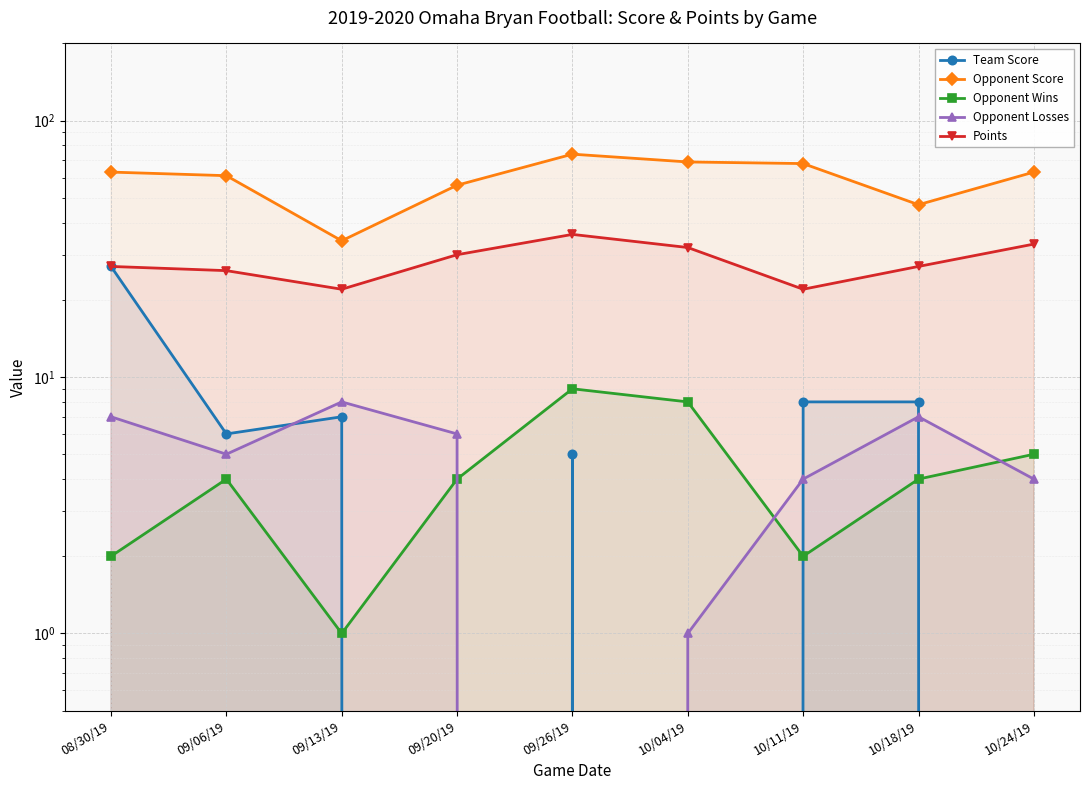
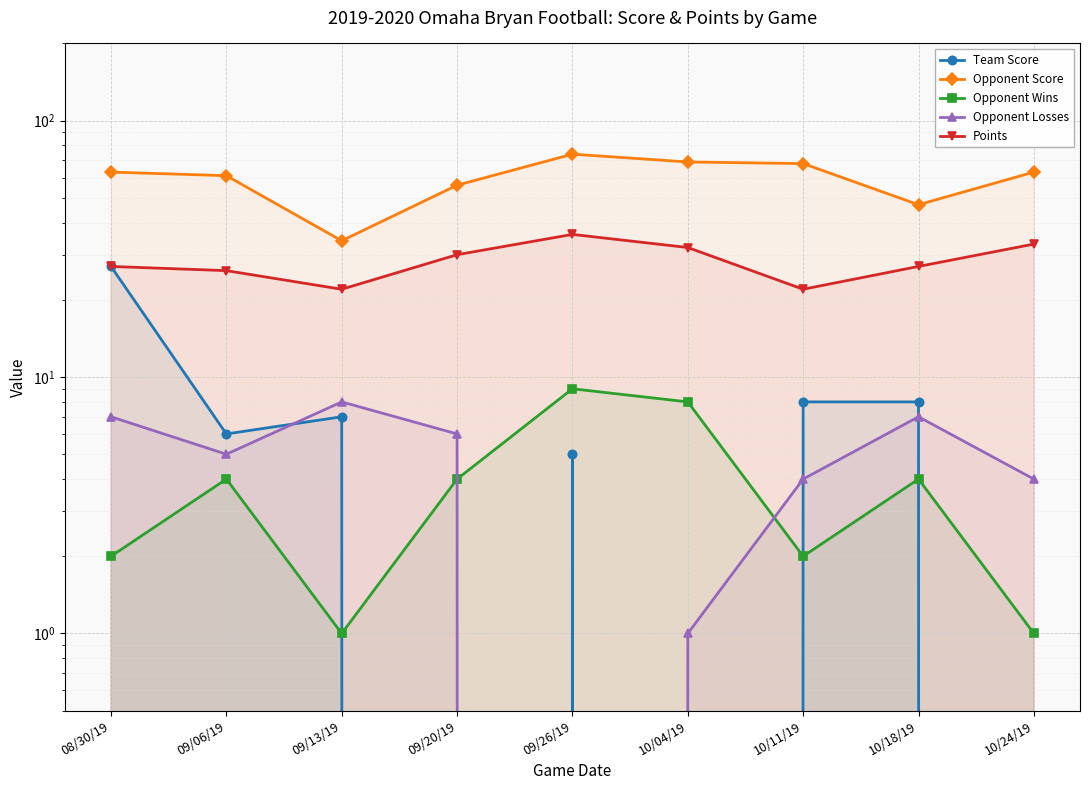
Opponent Wins, 10/24/19: 5 -> 1
